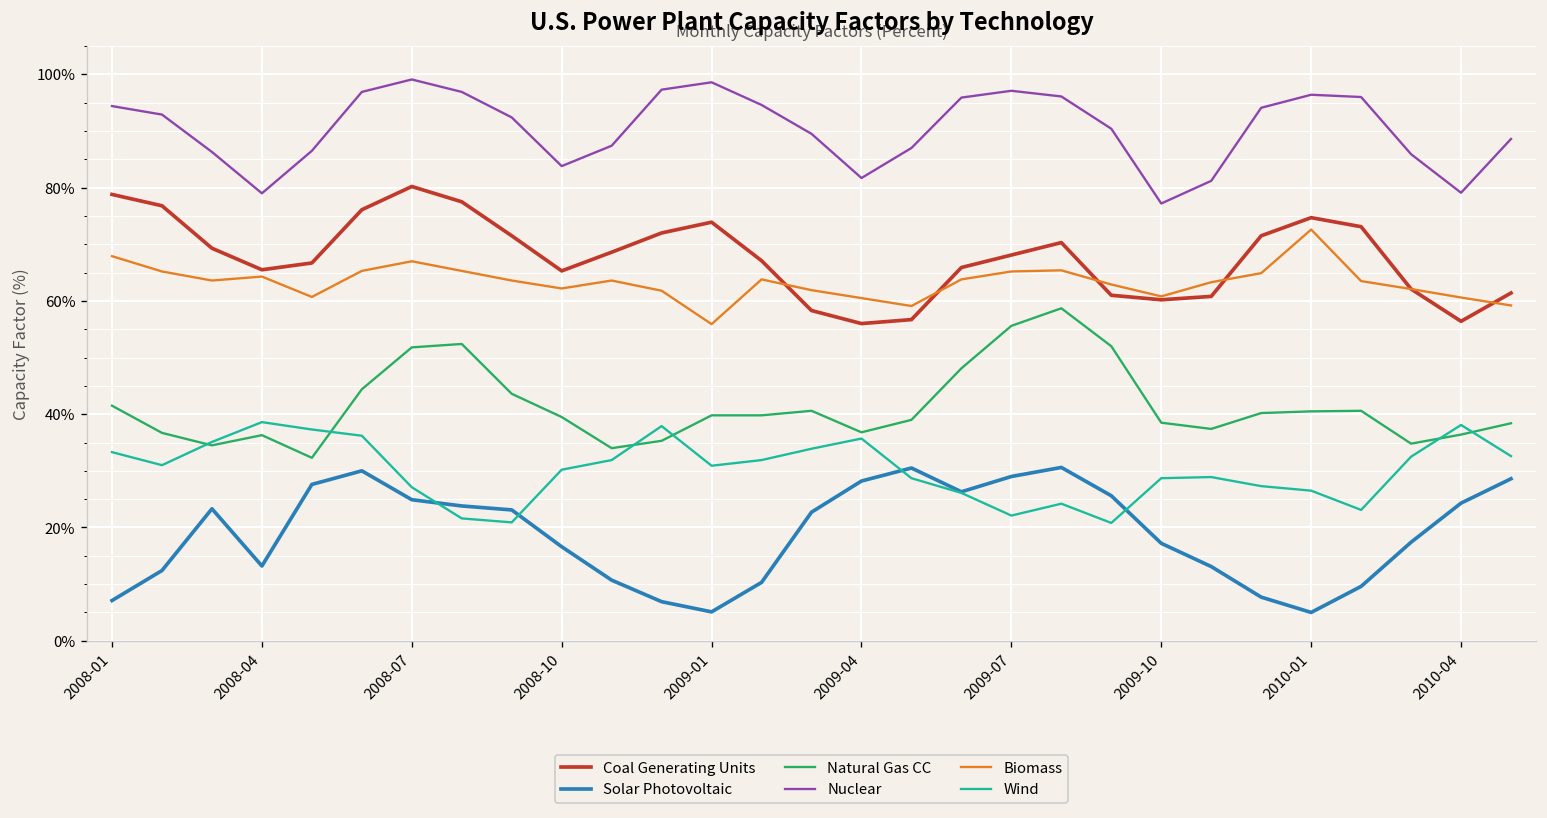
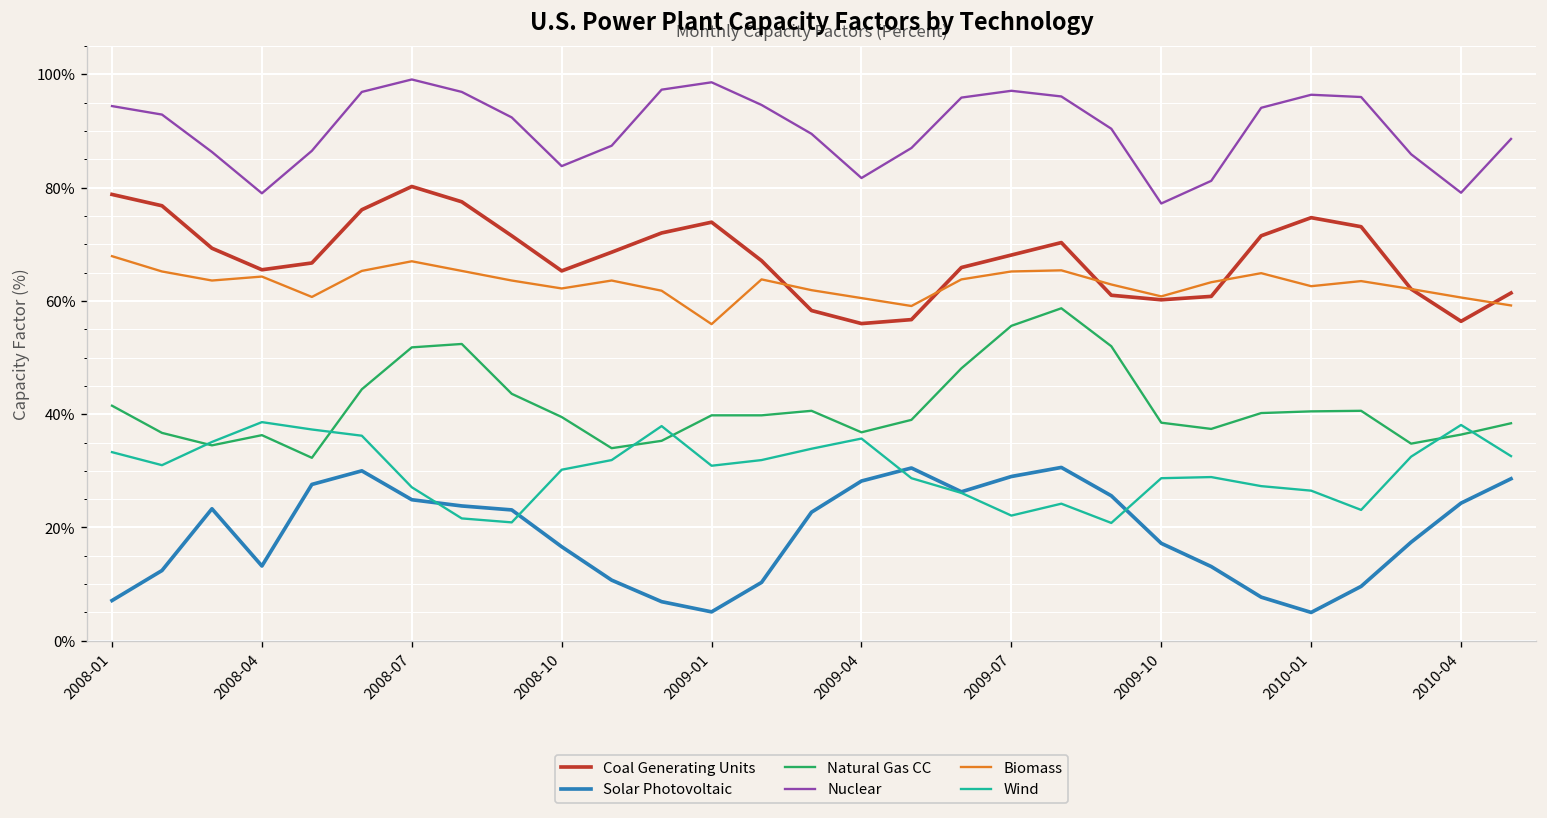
Biomass, 2010-01: 73% -> 63%
